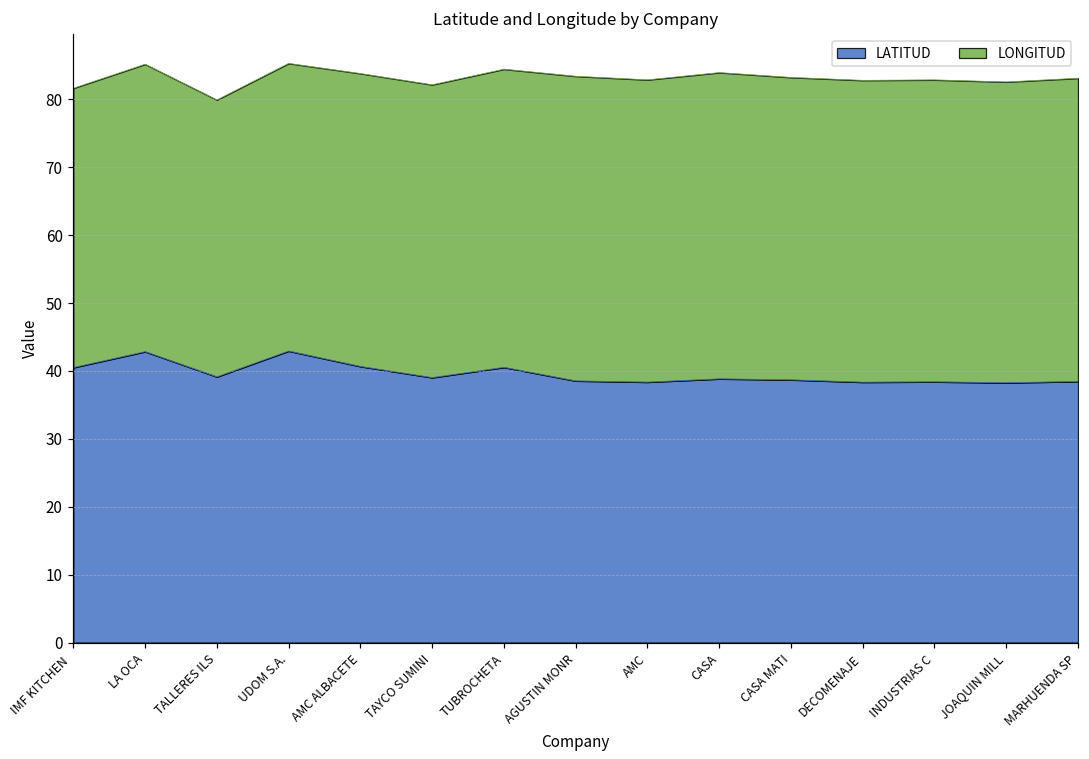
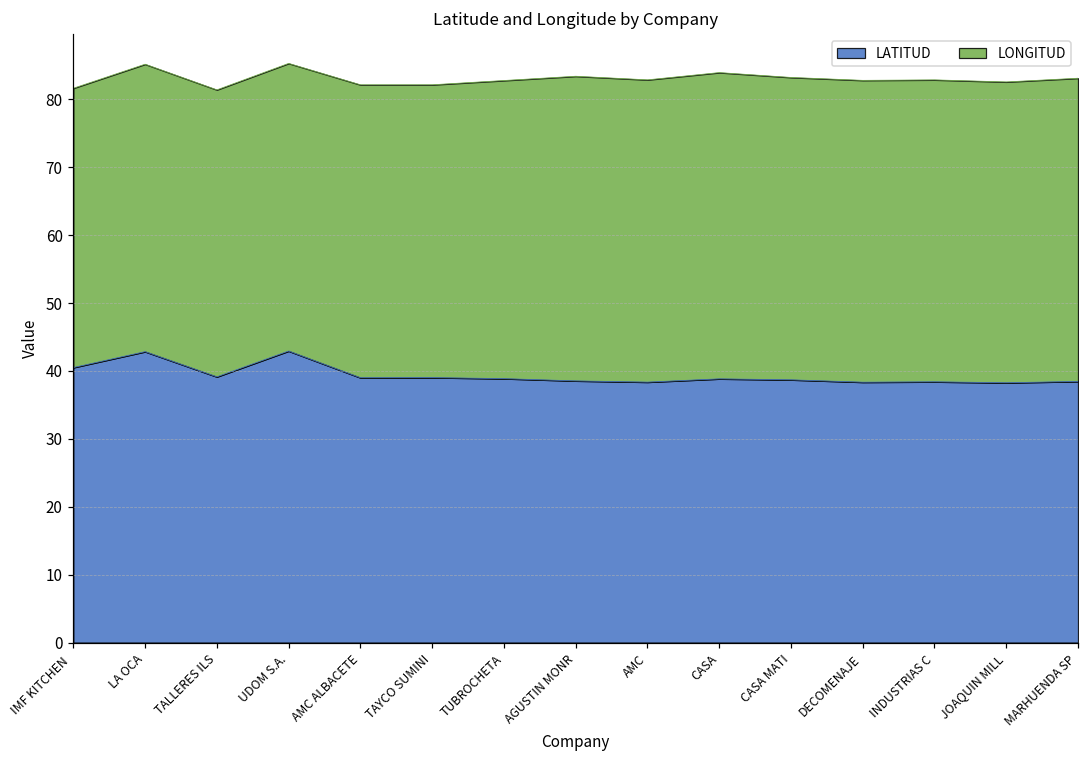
LONGITUD, TALLERES ILS: 41 -> 42
LATITUD, AMC ALBACETE: 41 -> 39
LATITUD, TUBROCHETA: 41 -> 39
